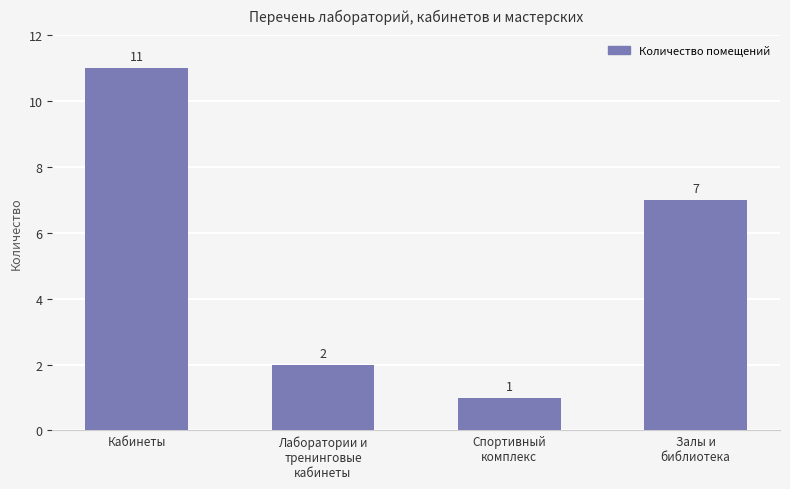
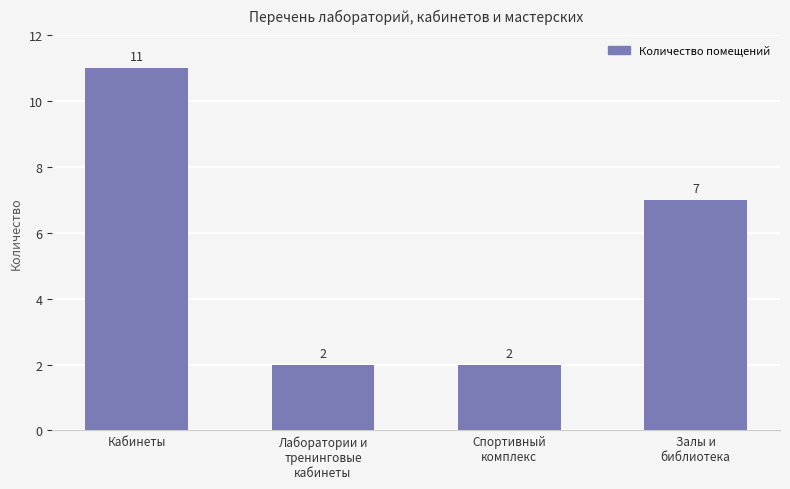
Спортивный комплекс: 1 -> 2
